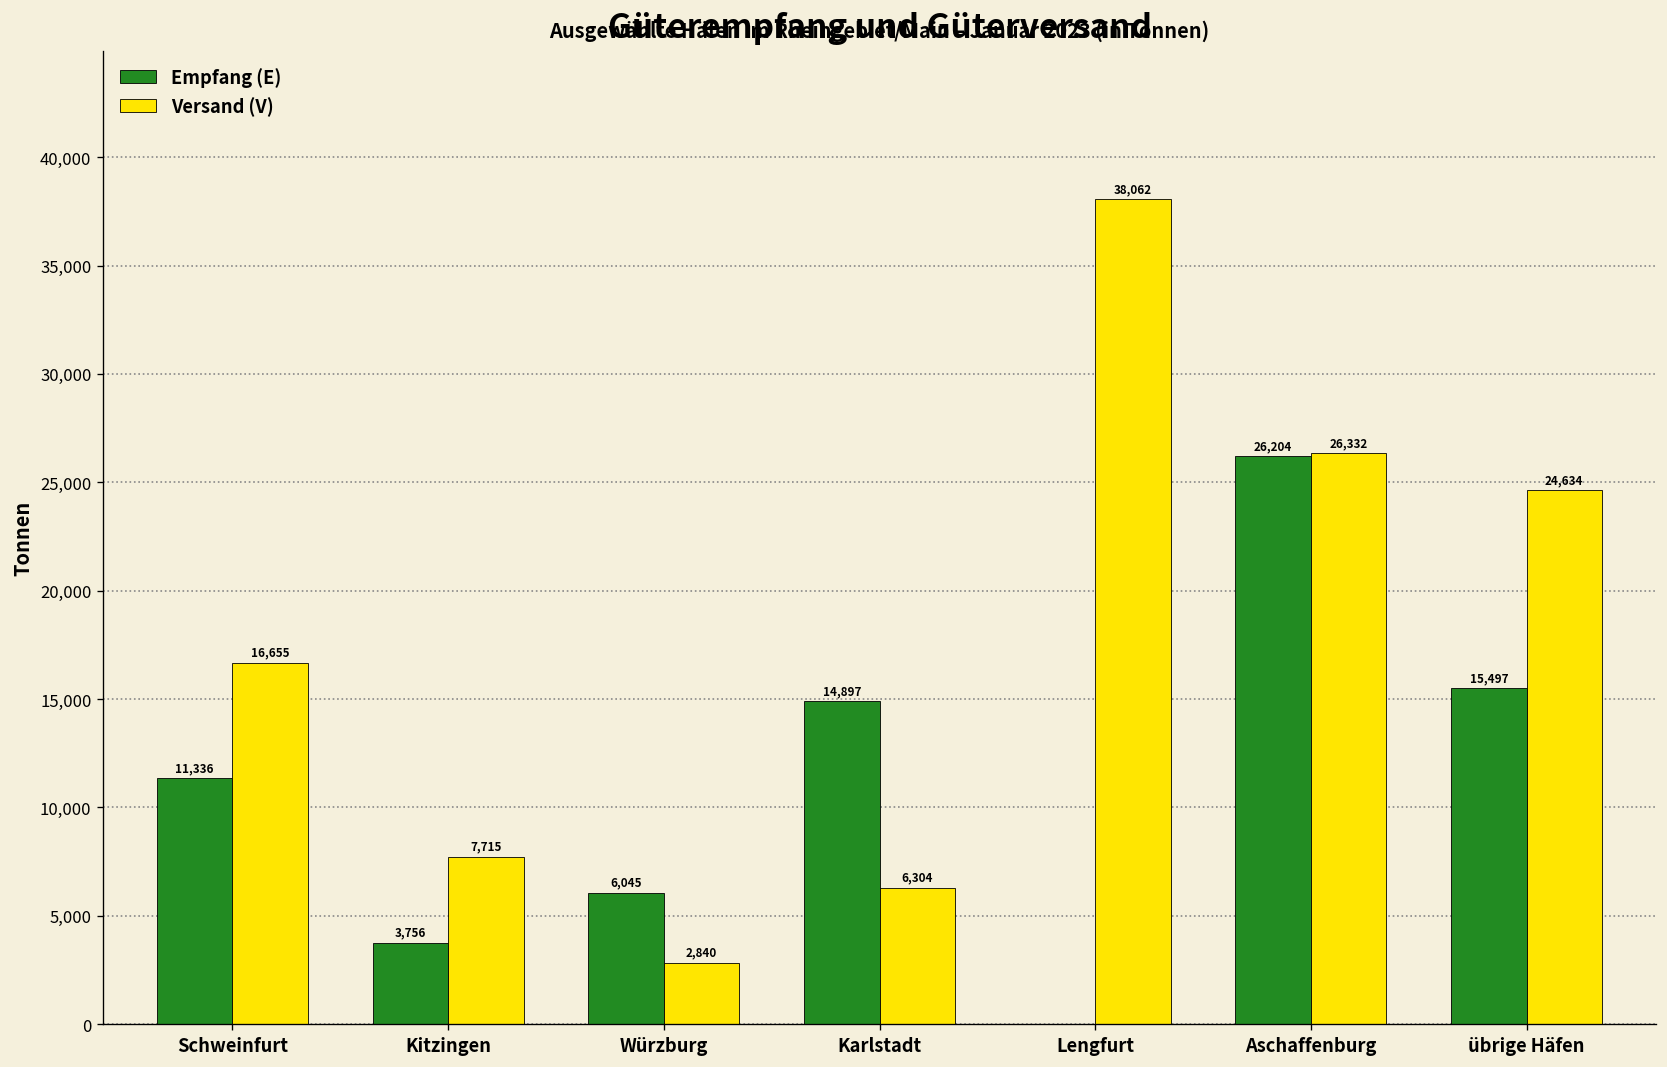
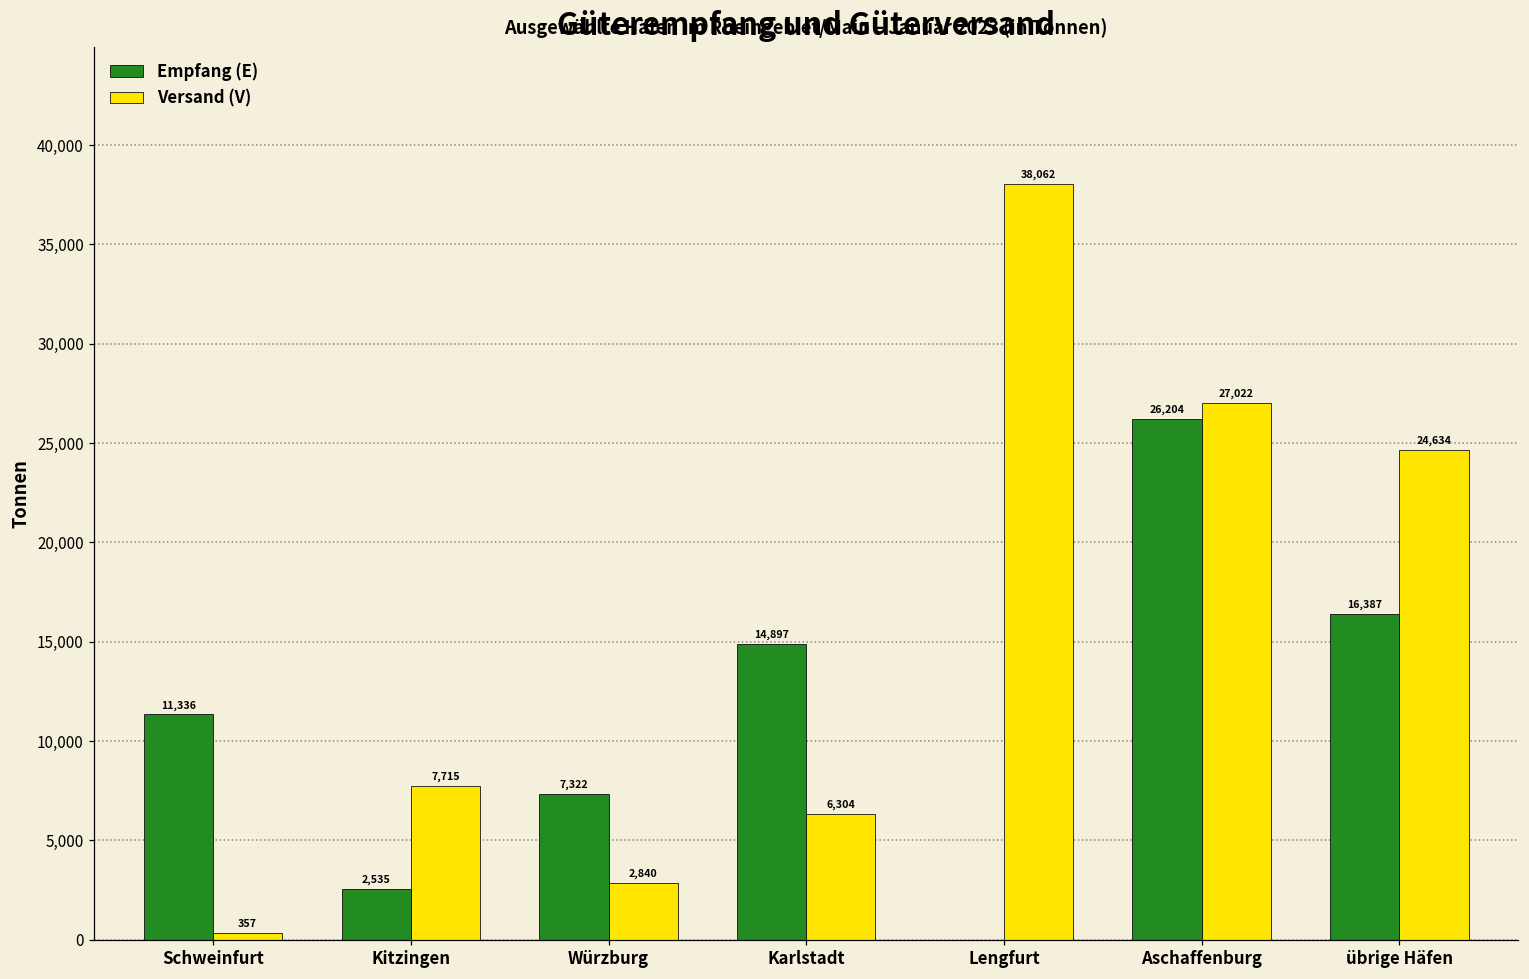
Versand (V), Schweinfurt: 16,655 -> 357
Empfang (E), Kitzingen: 3,756 -> 2,535
Empfang (E), Würzburg: 6,045 -> 7,322
Versand (V), Aschaffenburg: 26,332 -> 27,022
Empfang (E), übrige Häfen: 15,497 -> 16,387
